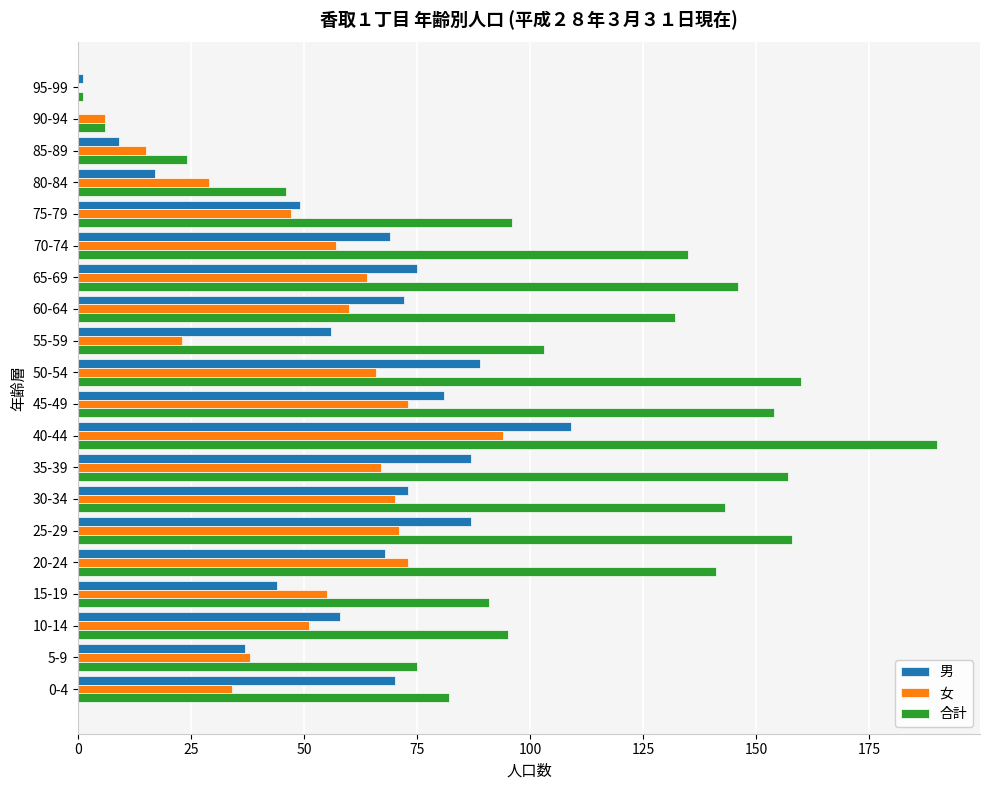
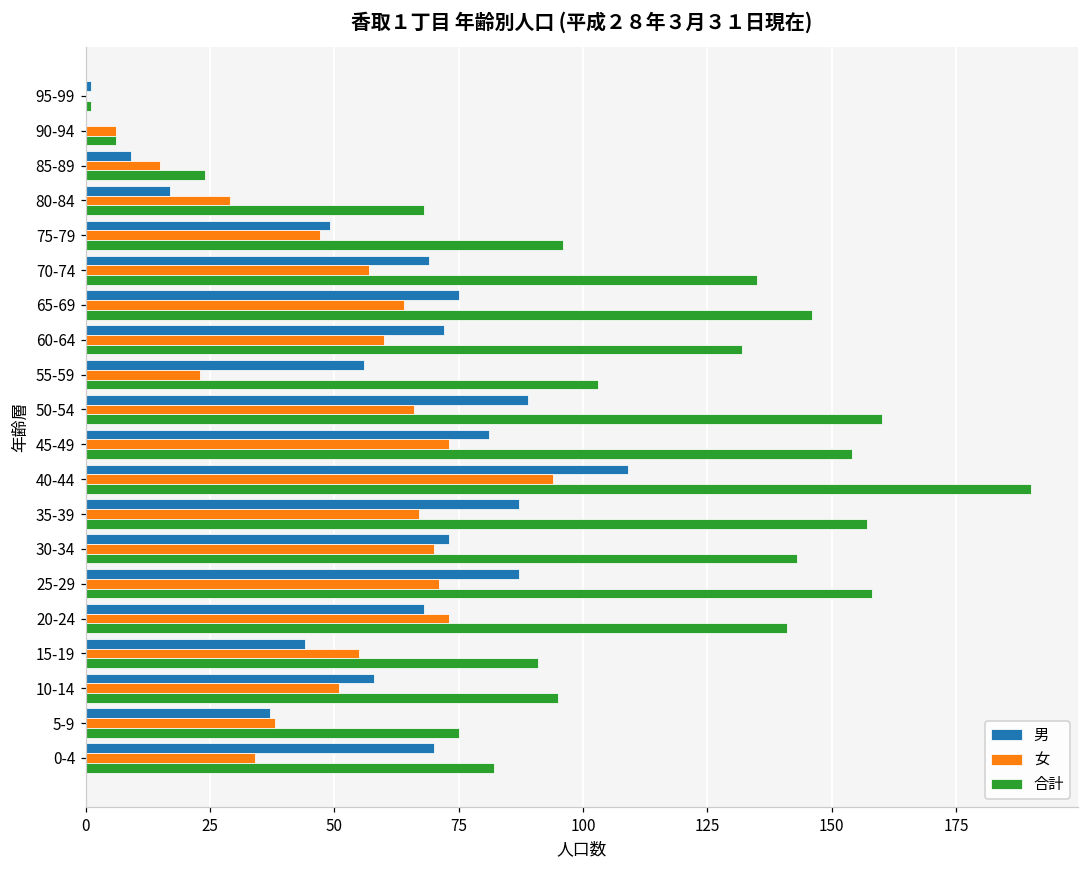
合計, 80-84: 46 -> 68
